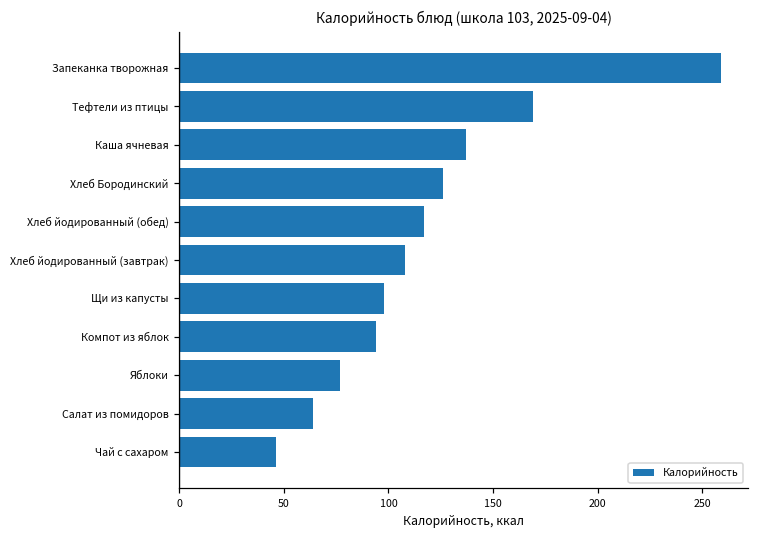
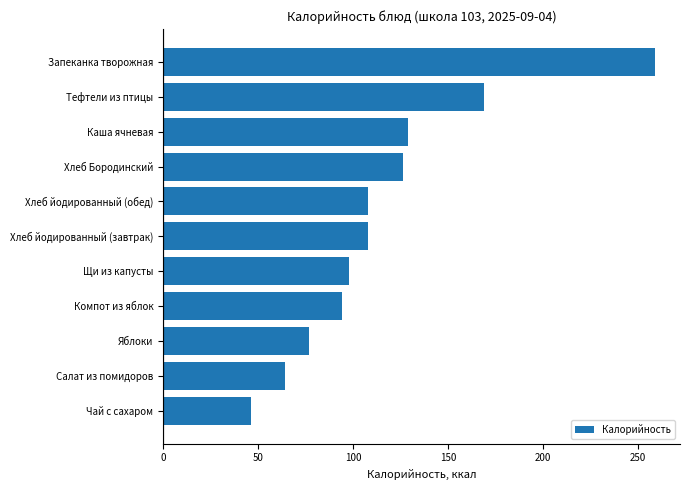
Каша ячневая: 137 -> 129
Хлеб йодированный (обед): 117 -> 108
